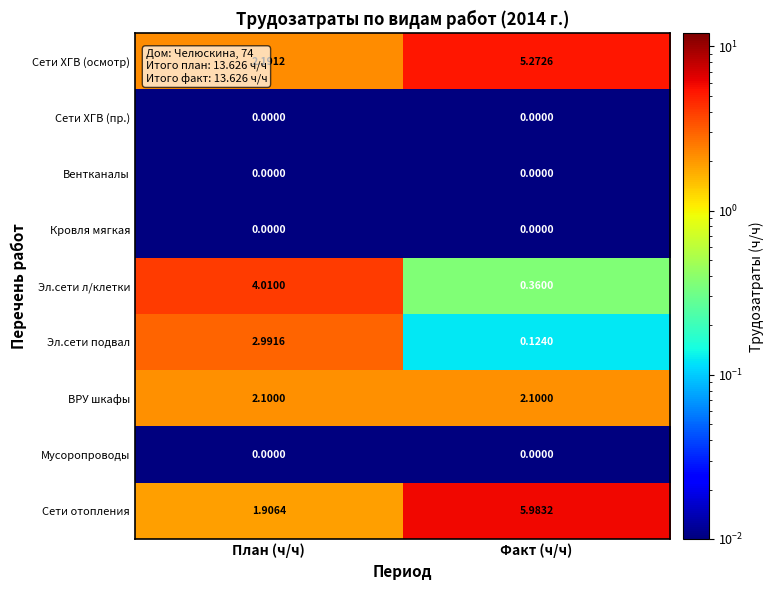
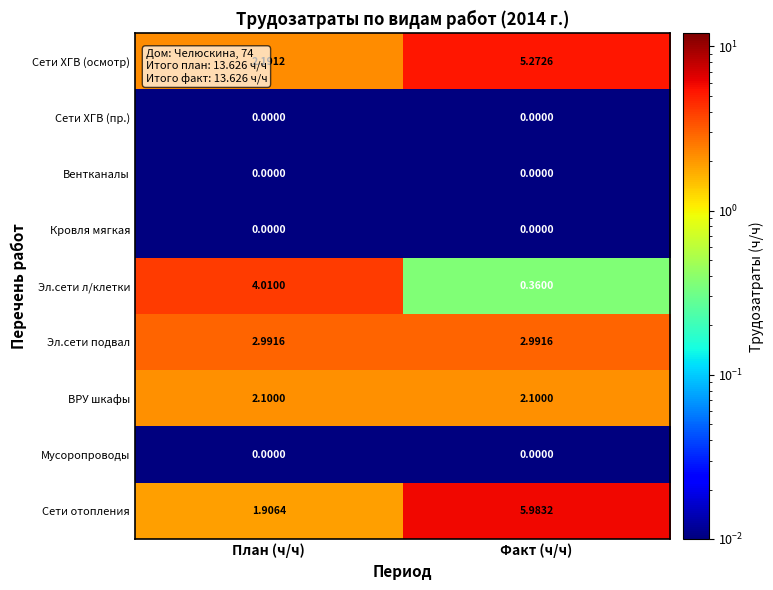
Эл.сети подвал, Факт (ч/ч): 0.1240 -> 2.9916
